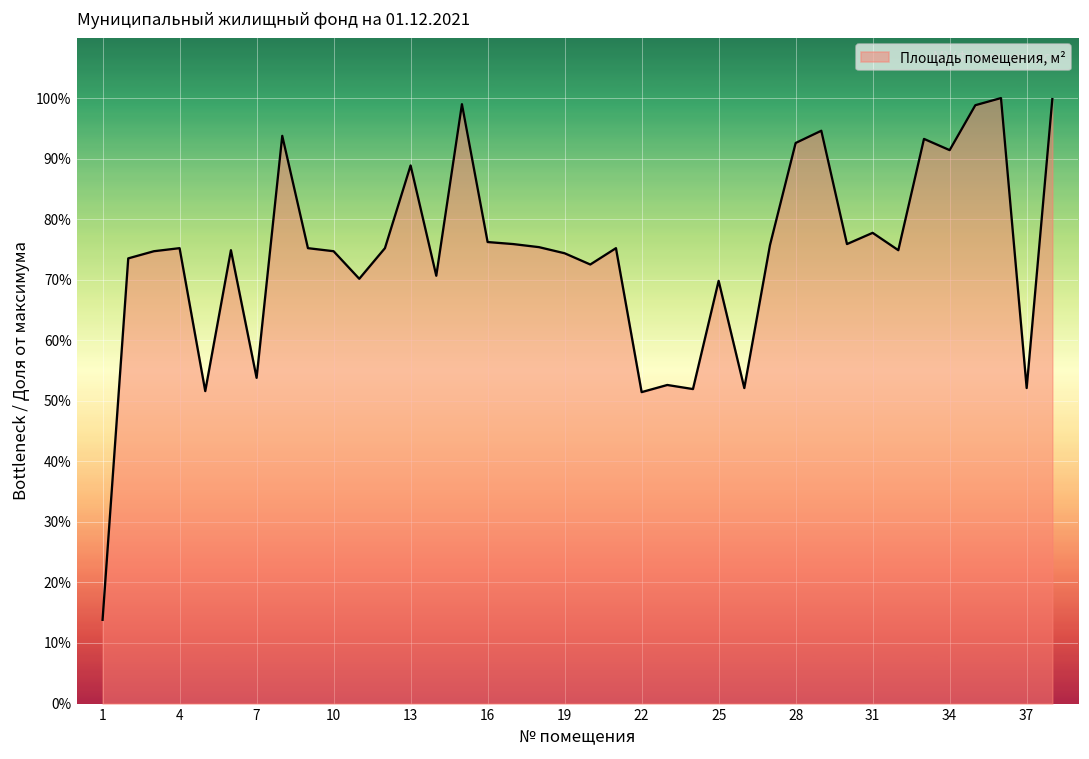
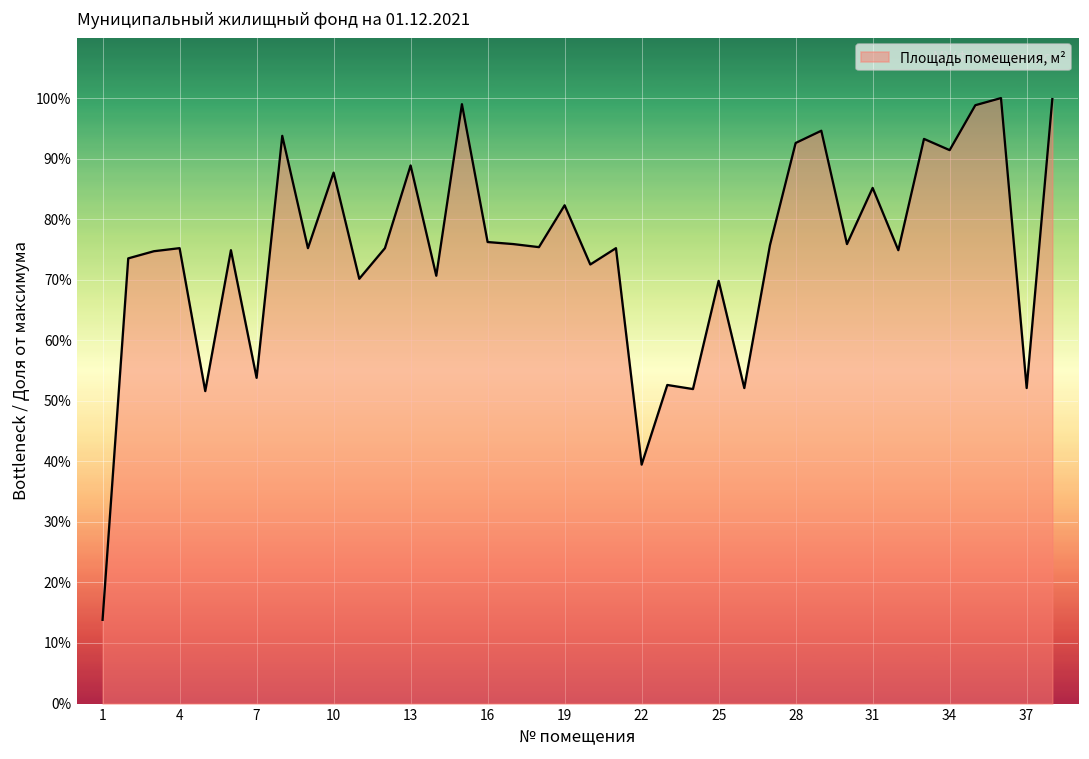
10: 75% -> 88%
19: 74% -> 82%
22: 51% -> 39%
31: 78% -> 85%
